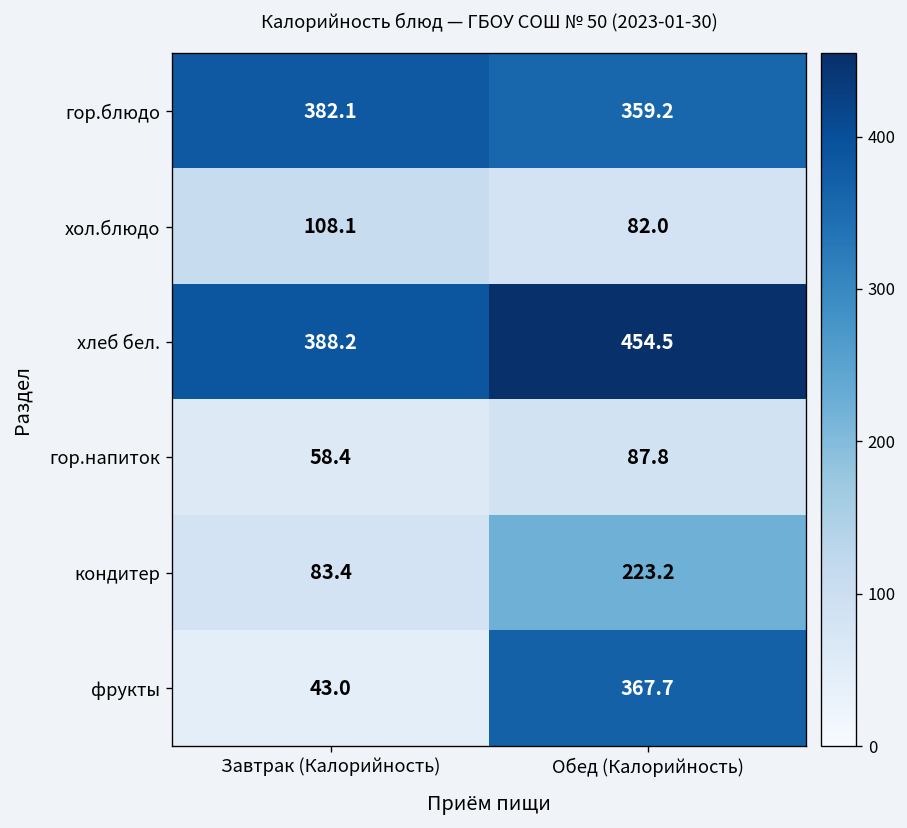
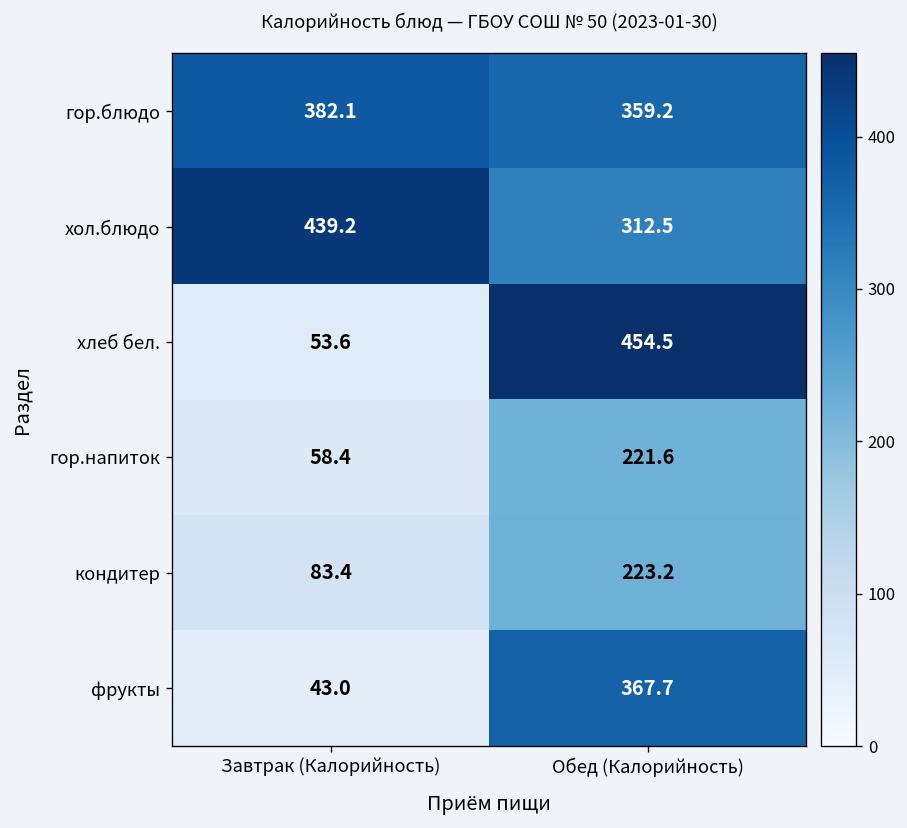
хол.блюдо, Завтрак (Калорийность): 108.1 -> 439.2
хол.блюдо, Обед (Калорийность): 82.0 -> 312.5
хлеб бел., Завтрак (Калорийность): 388.2 -> 53.6
гор.напиток, Обед (Калорийность): 87.8 -> 221.6
